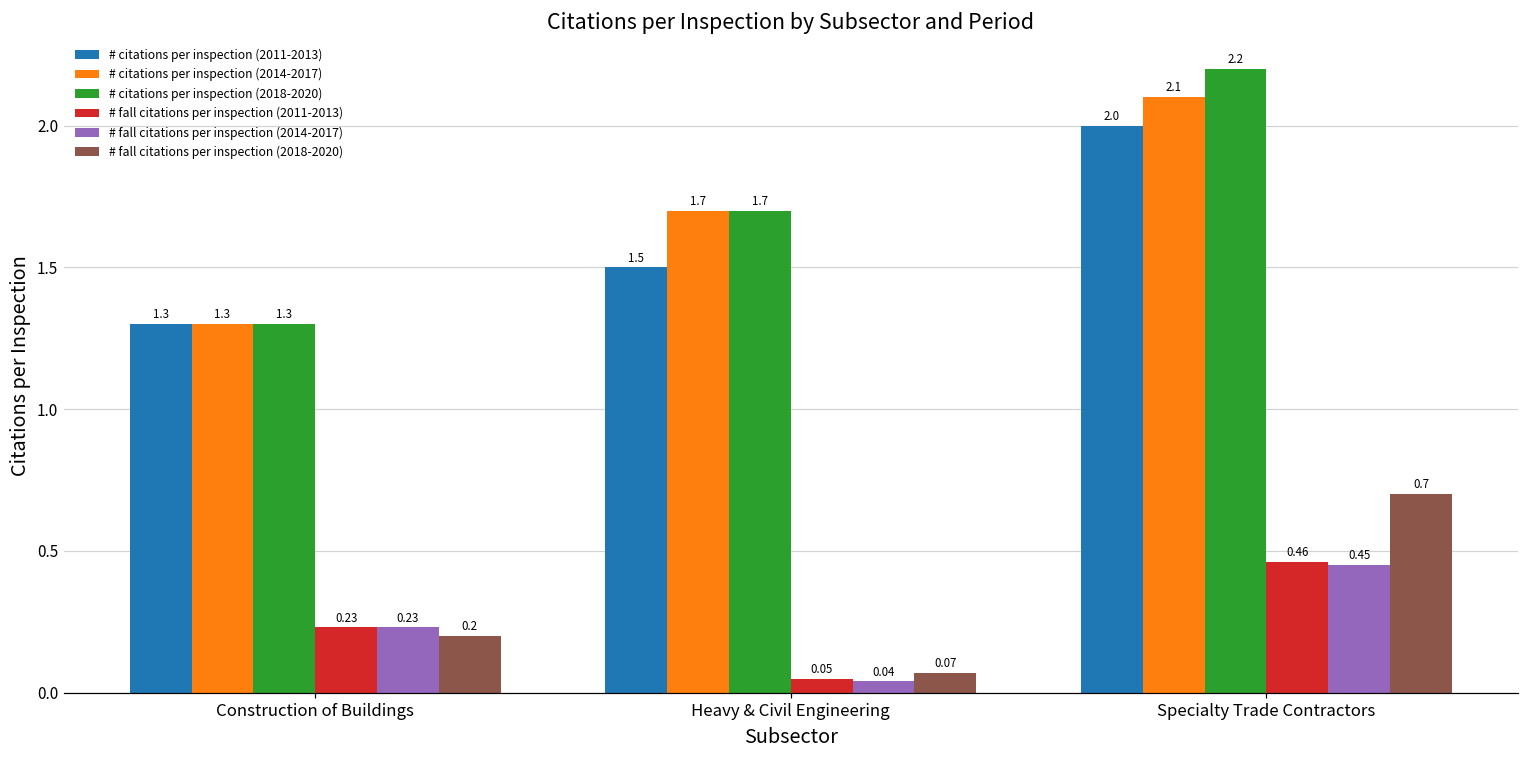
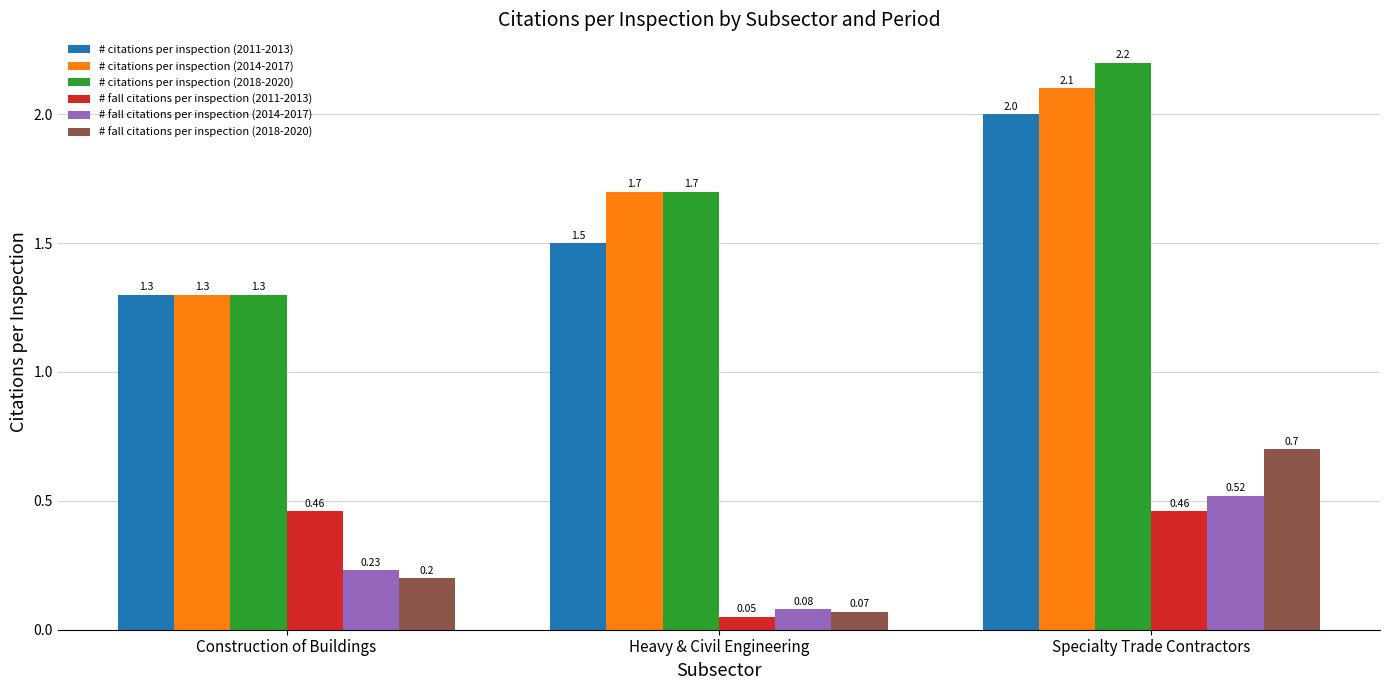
# fall citations per inspection (2011-2013), Construction of Buildings: 0.23 -> 0.46
# fall citations per inspection (2014-2017), Heavy & Civil Engineering: 0.04 -> 0.08
# fall citations per inspection (2014-2017), Specialty Trade Contractors: 0.45 -> 0.52
